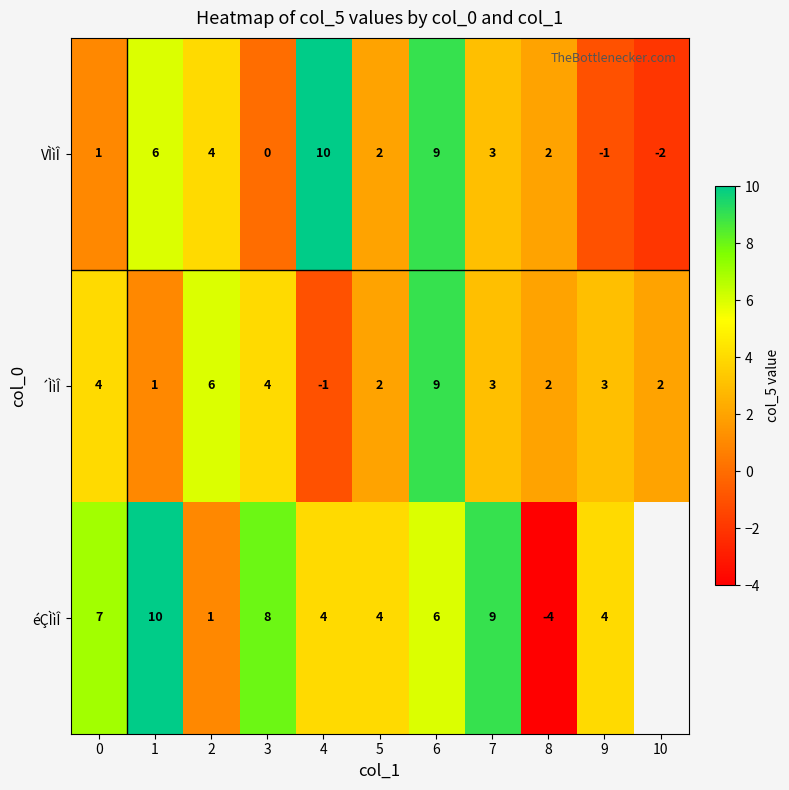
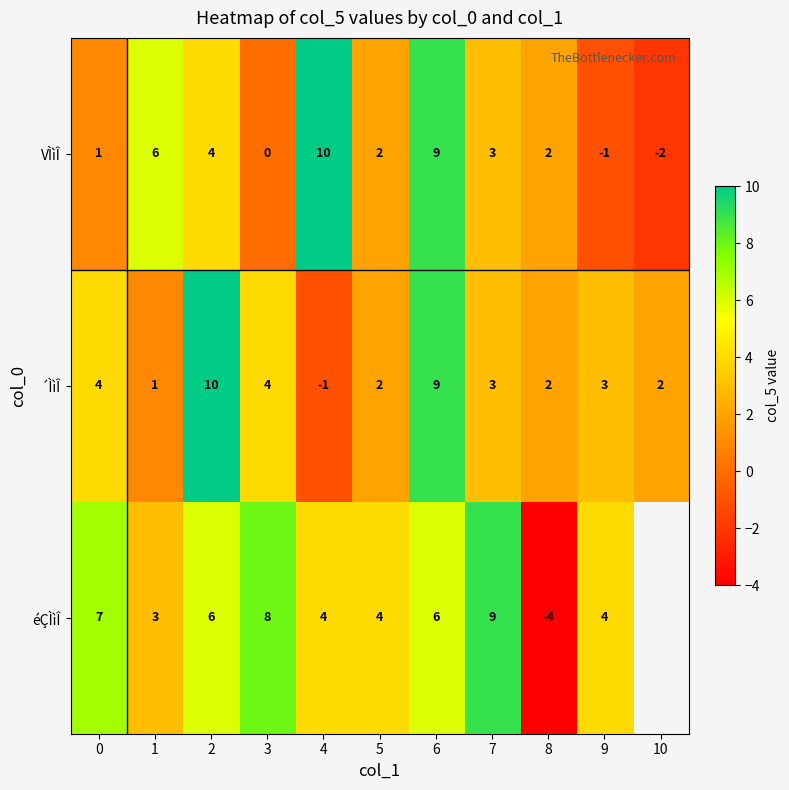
´ÌìÎ, 2: 6 -> 10
éÇÌìÎ, 1: 10 -> 3
éÇÌìÎ, 2: 1 -> 6
